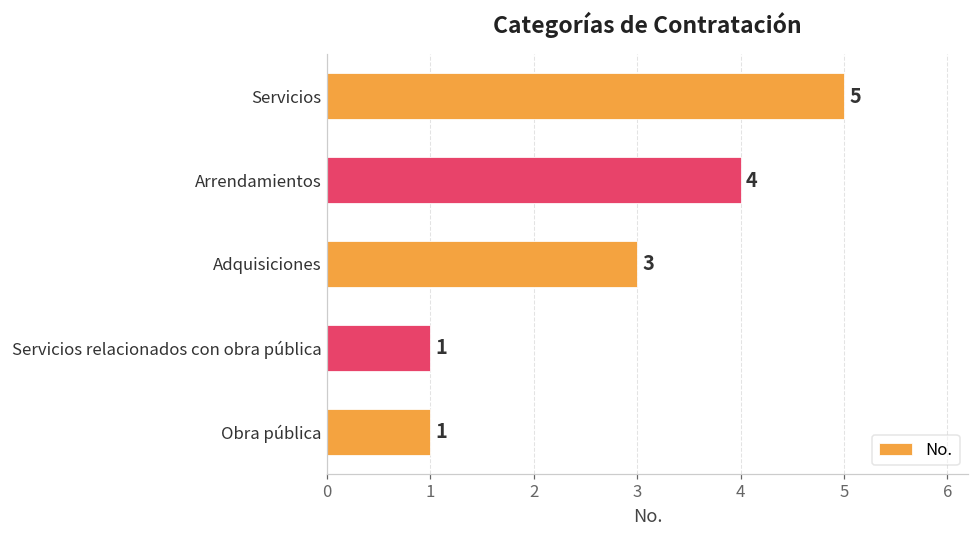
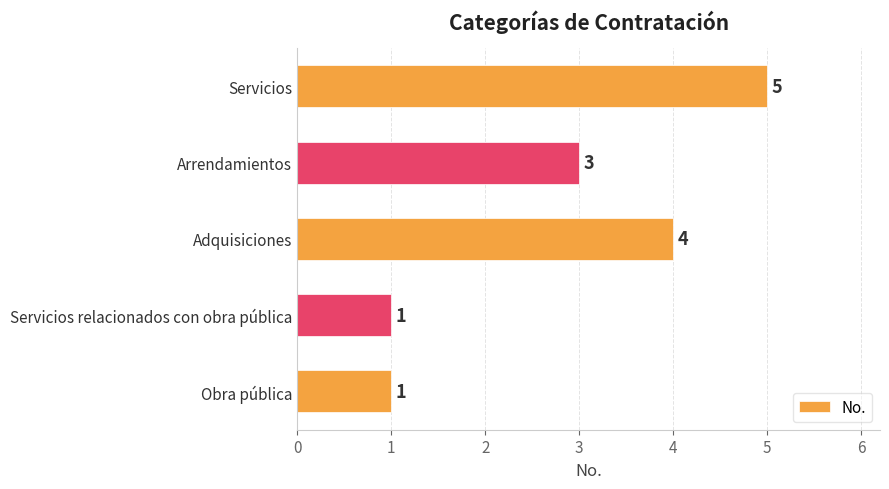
Arrendamientos: 4 -> 3
Adquisiciones: 3 -> 4
